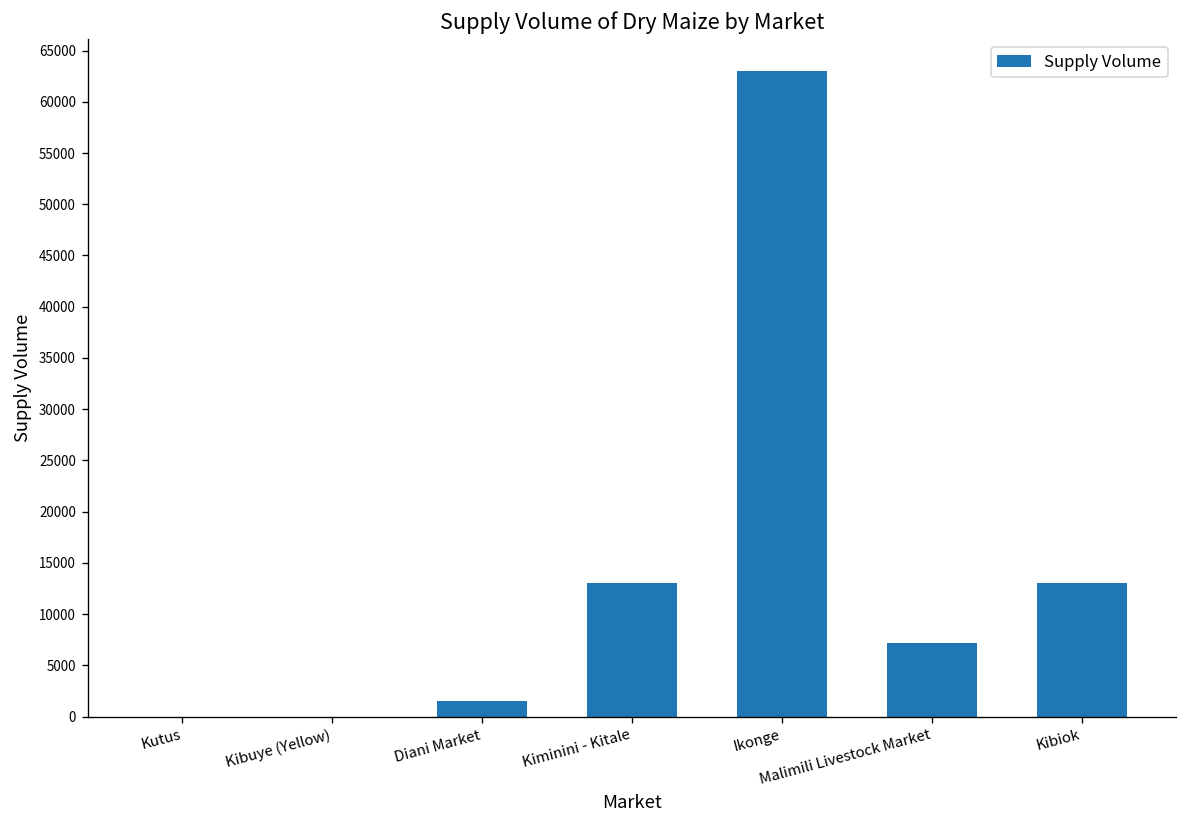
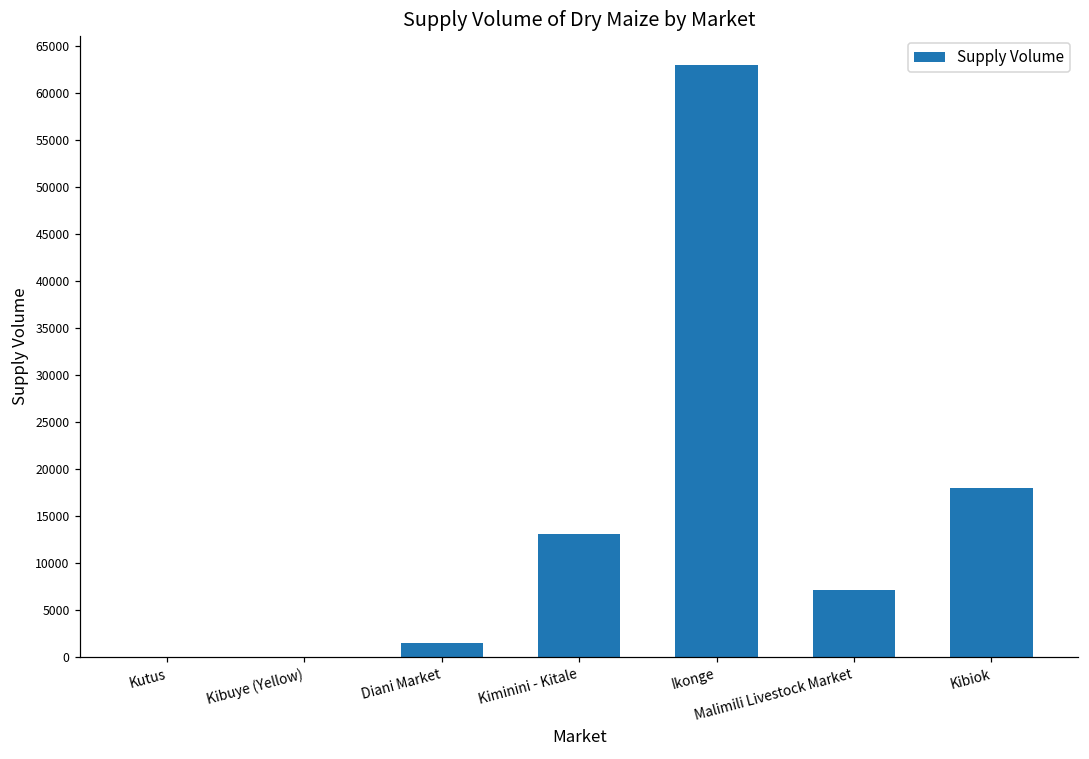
Kibiok: 13000 -> 18000
